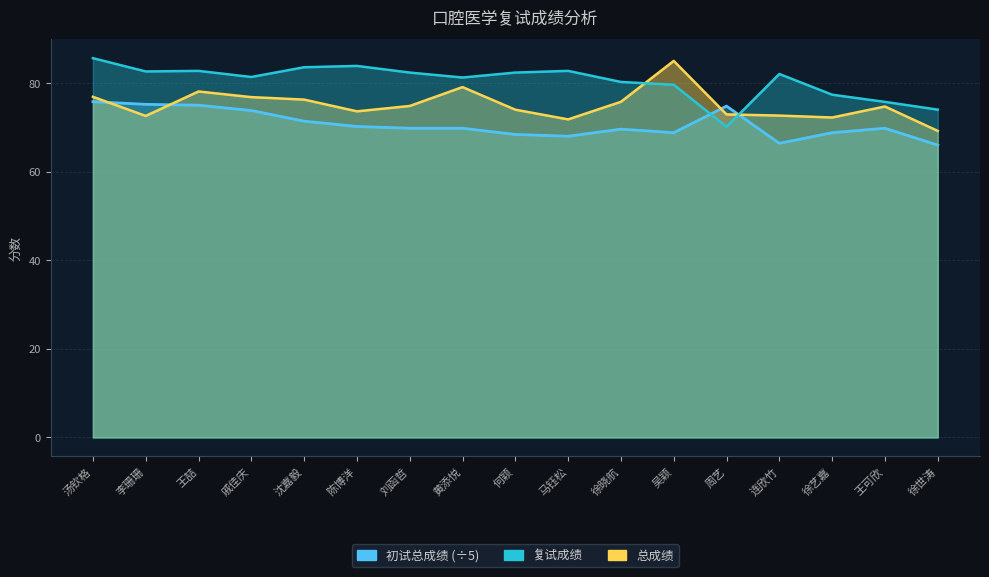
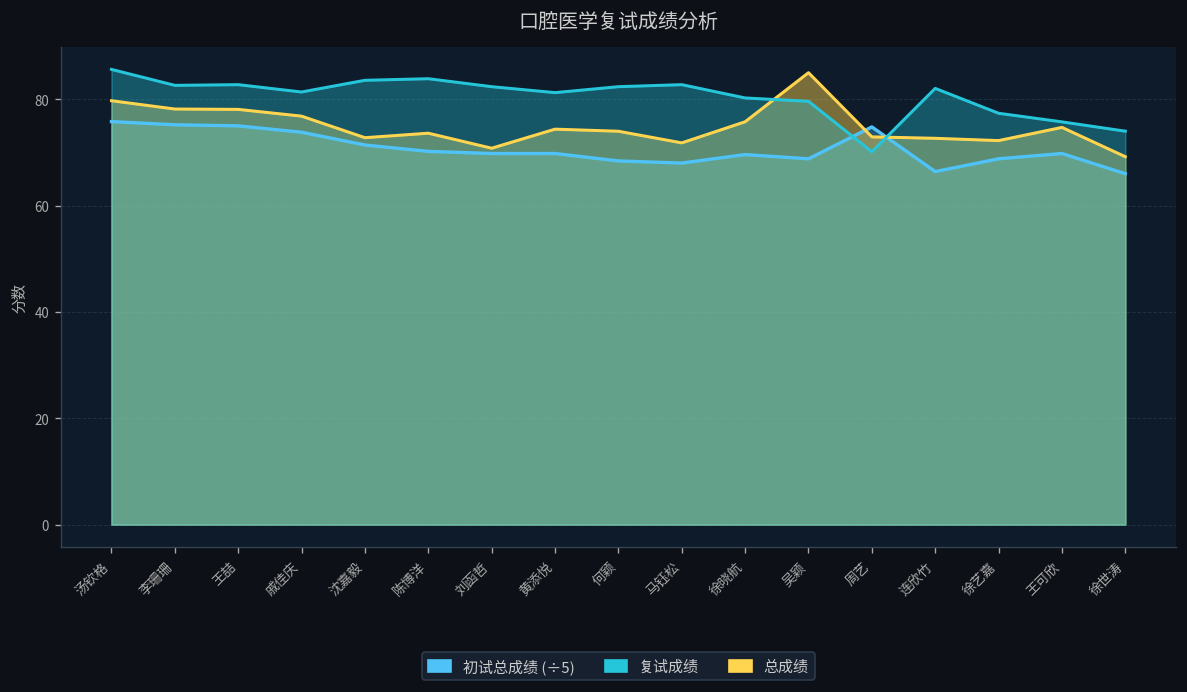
总成绩, 汤钦格: 77 -> 80
总成绩, 李珊珊: 73 -> 78
总成绩, 沈嘉毅: 76 -> 73
总成绩, 刘函哲: 75 -> 71
总成绩, 黄添悦: 79 -> 74
